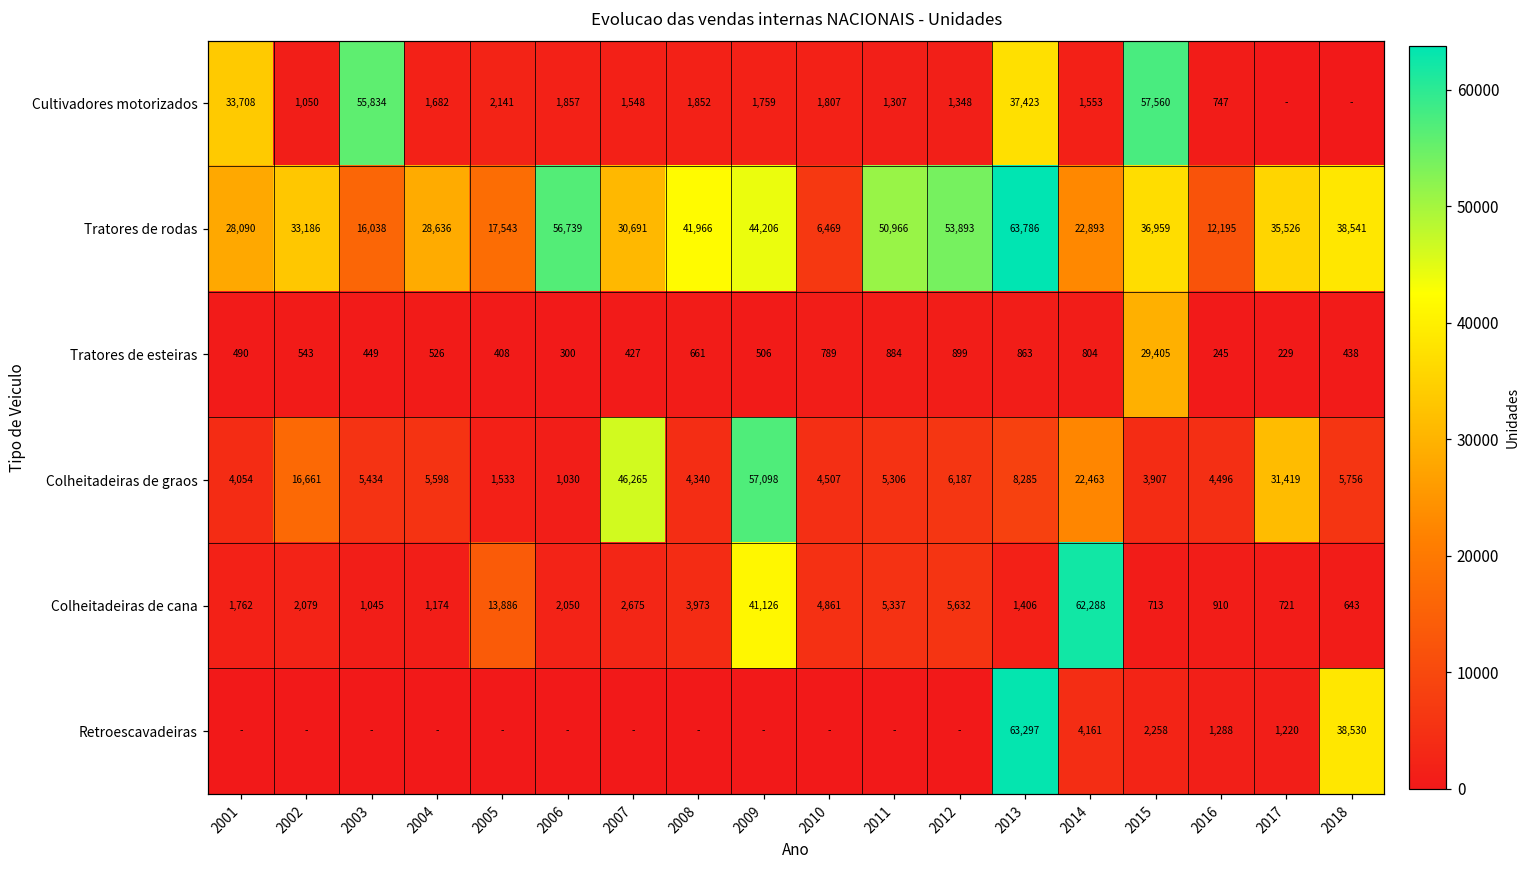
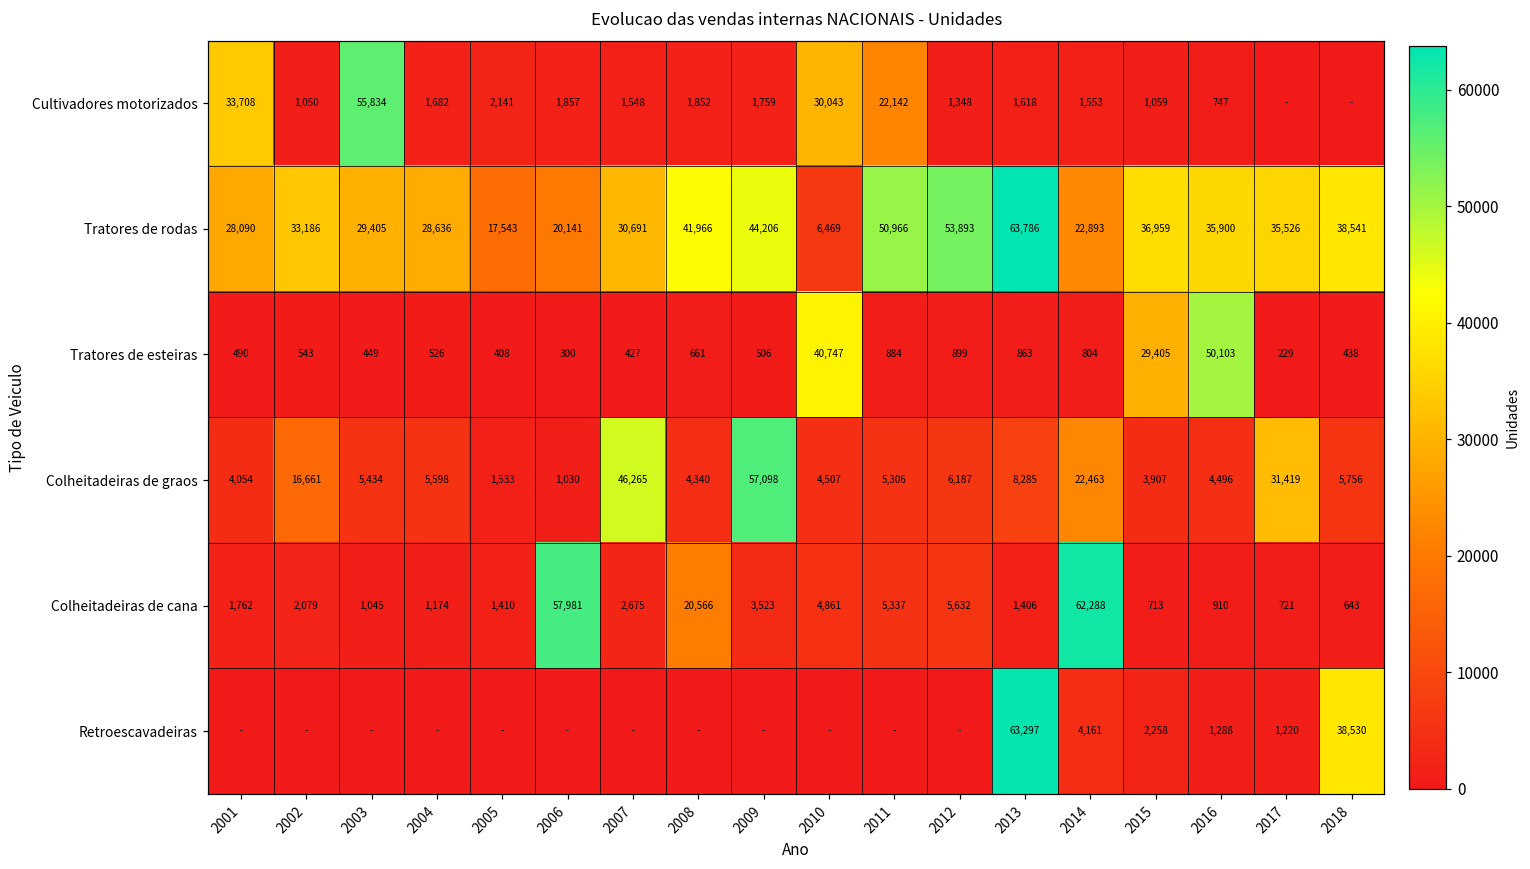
Cultivadores motorizados, 2010: 1,807 -> 30,043
Cultivadores motorizados, 2011: 1,307 -> 22,142
Cultivadores motorizados, 2013: 37,423 -> 1,618
Cultivadores motorizados, 2015: 57,560 -> 1,059
Tratores de rodas, 2003: 16,038 -> 29,405
Tratores de rodas, 2006: 56,739 -> 20,141
Tratores de rodas, 2016: 12,195 -> 35,900
Tratores de esteiras, 2010: 789 -> 40,747
Tratores de esteiras, 2016: 245 -> 50,103
Colheitadeiras de cana, 2005: 13,886 -> 1,410
Colheitadeiras de cana, 2006: 2,050 -> 57,981
Colheitadeiras de cana, 2008: 3,973 -> 20,566
Colheitadeiras de cana, 2009: 41,126 -> 3,523
